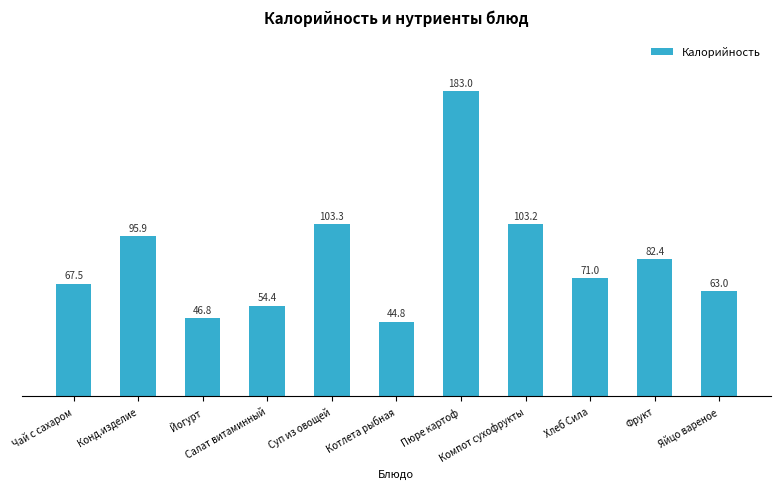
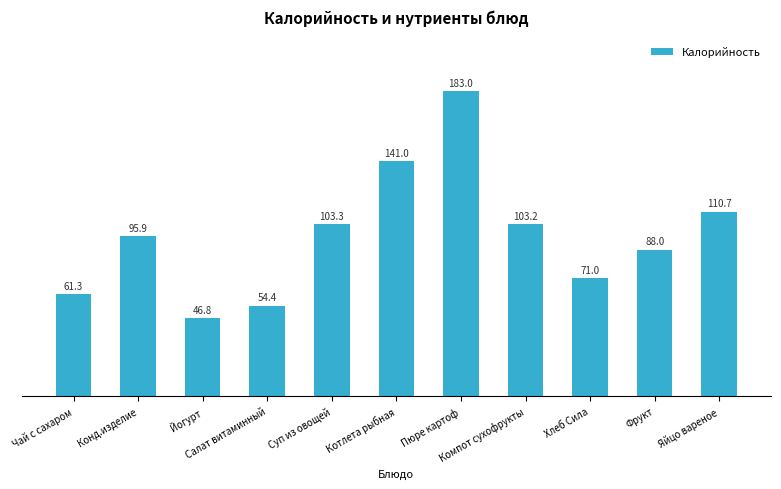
Чай с сахаром: 67.5 -> 61.3
Котлета рыбная: 44.8 -> 141.0
Фрукт: 82.4 -> 88.0
Яйцо вареное: 63.0 -> 110.7
